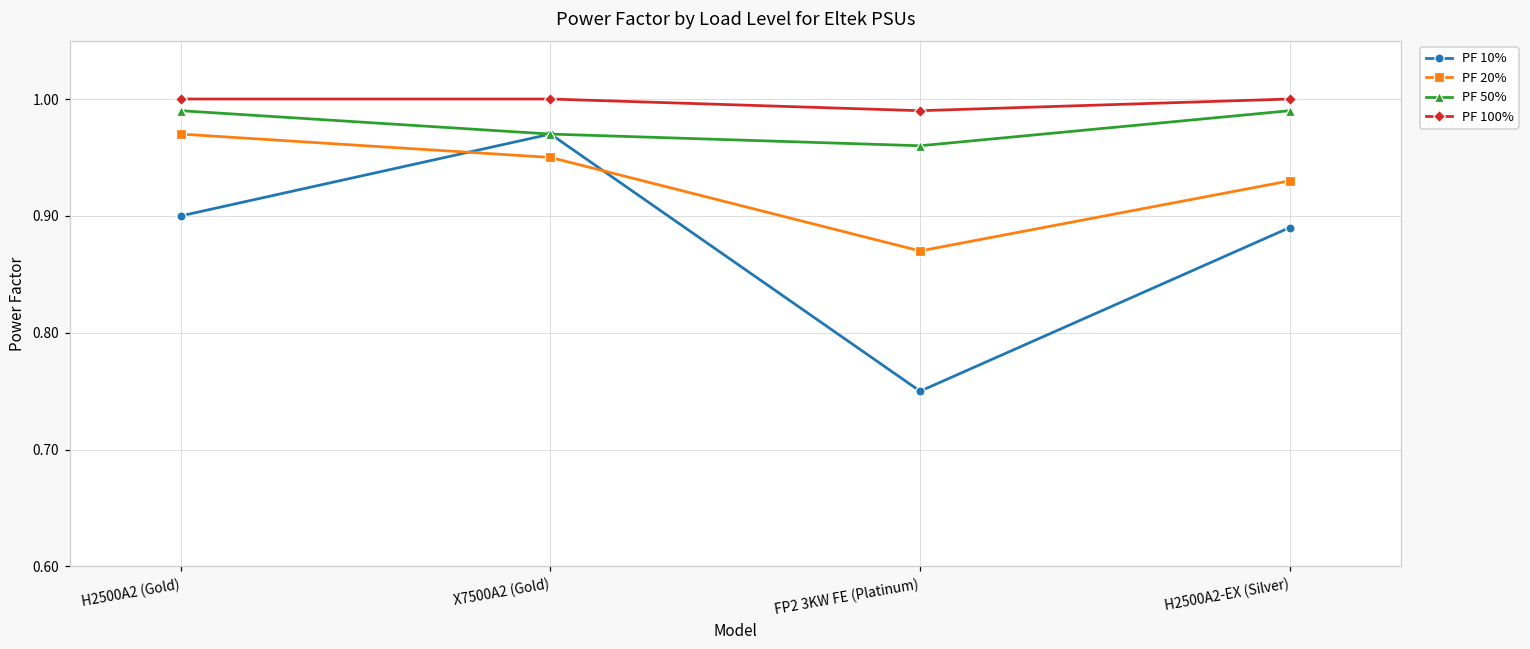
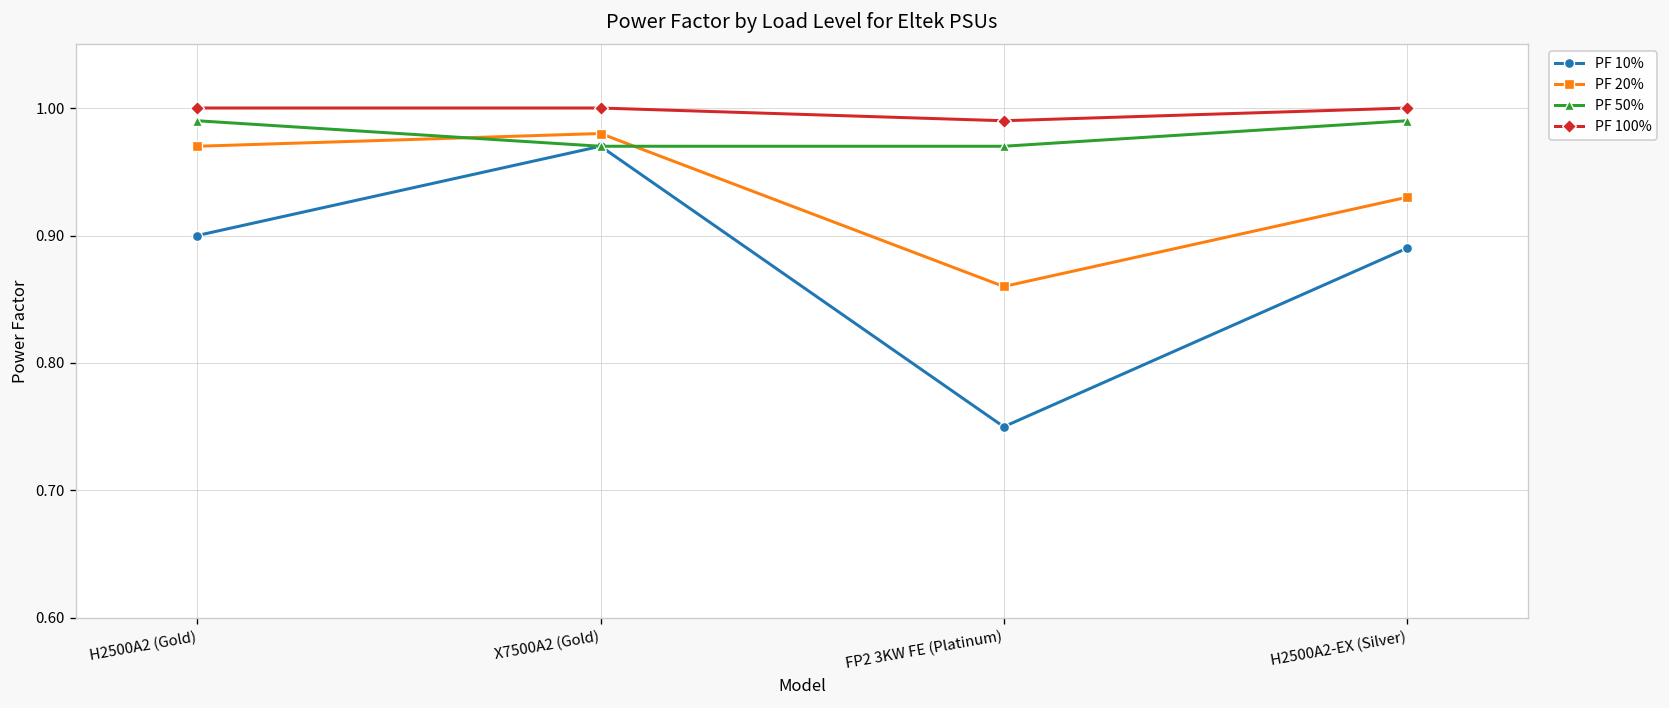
PF 20%, X7500A2 (Gold): 0.95 -> 0.98
PF 20%, FP2 3KW FE (Platinum): 0.87 -> 0.86
PF 50%, FP2 3KW FE (Platinum): 0.96 -> 0.97
